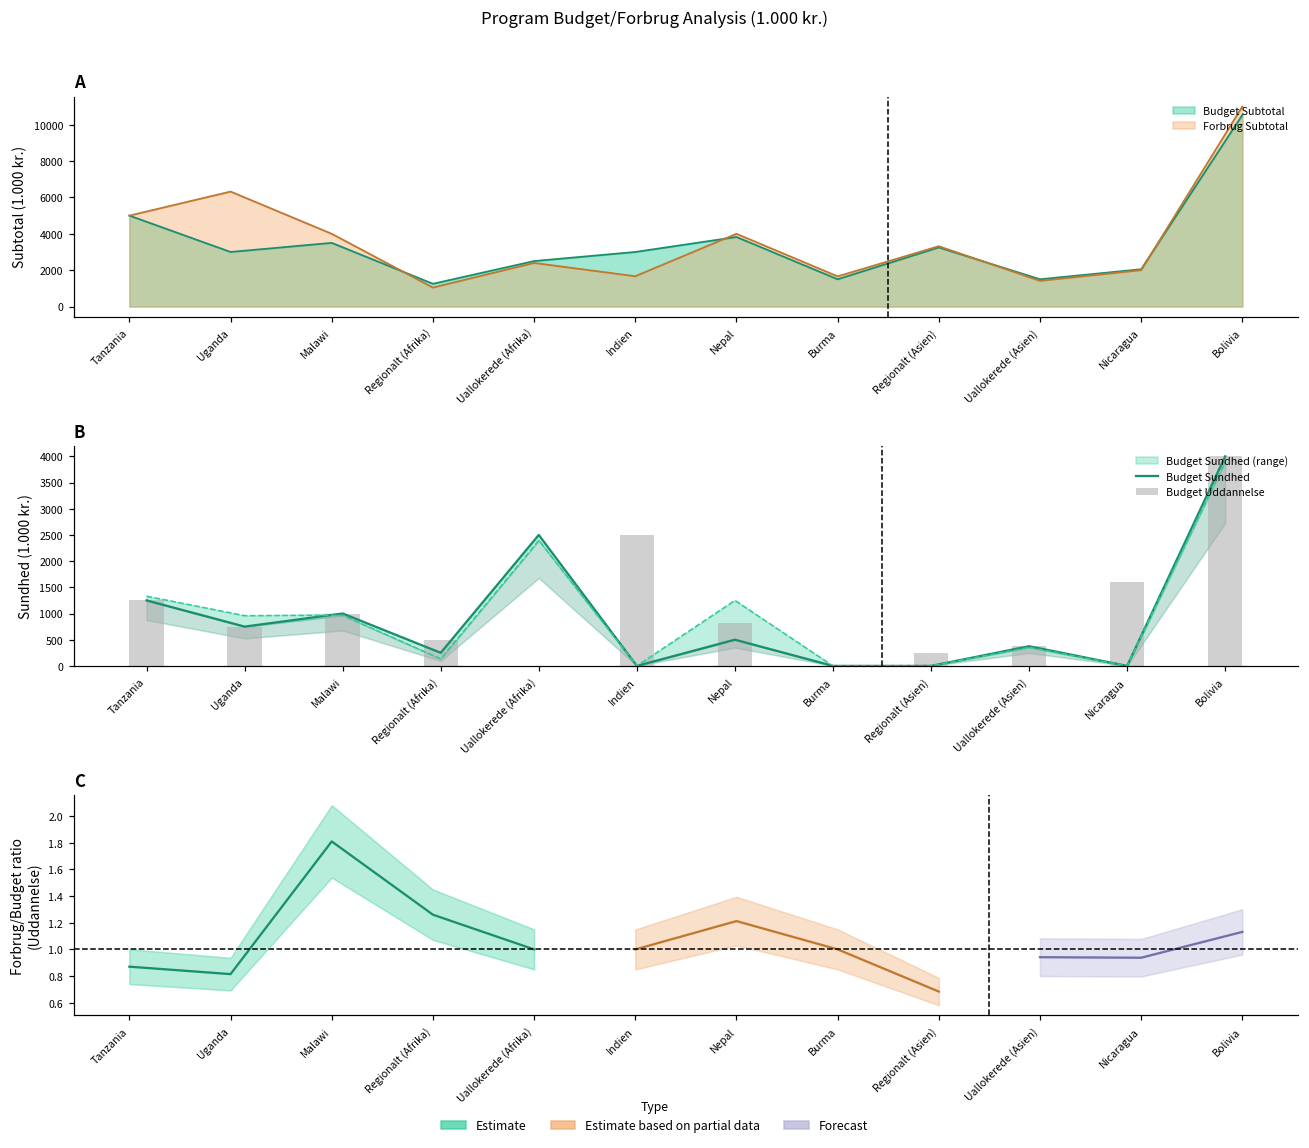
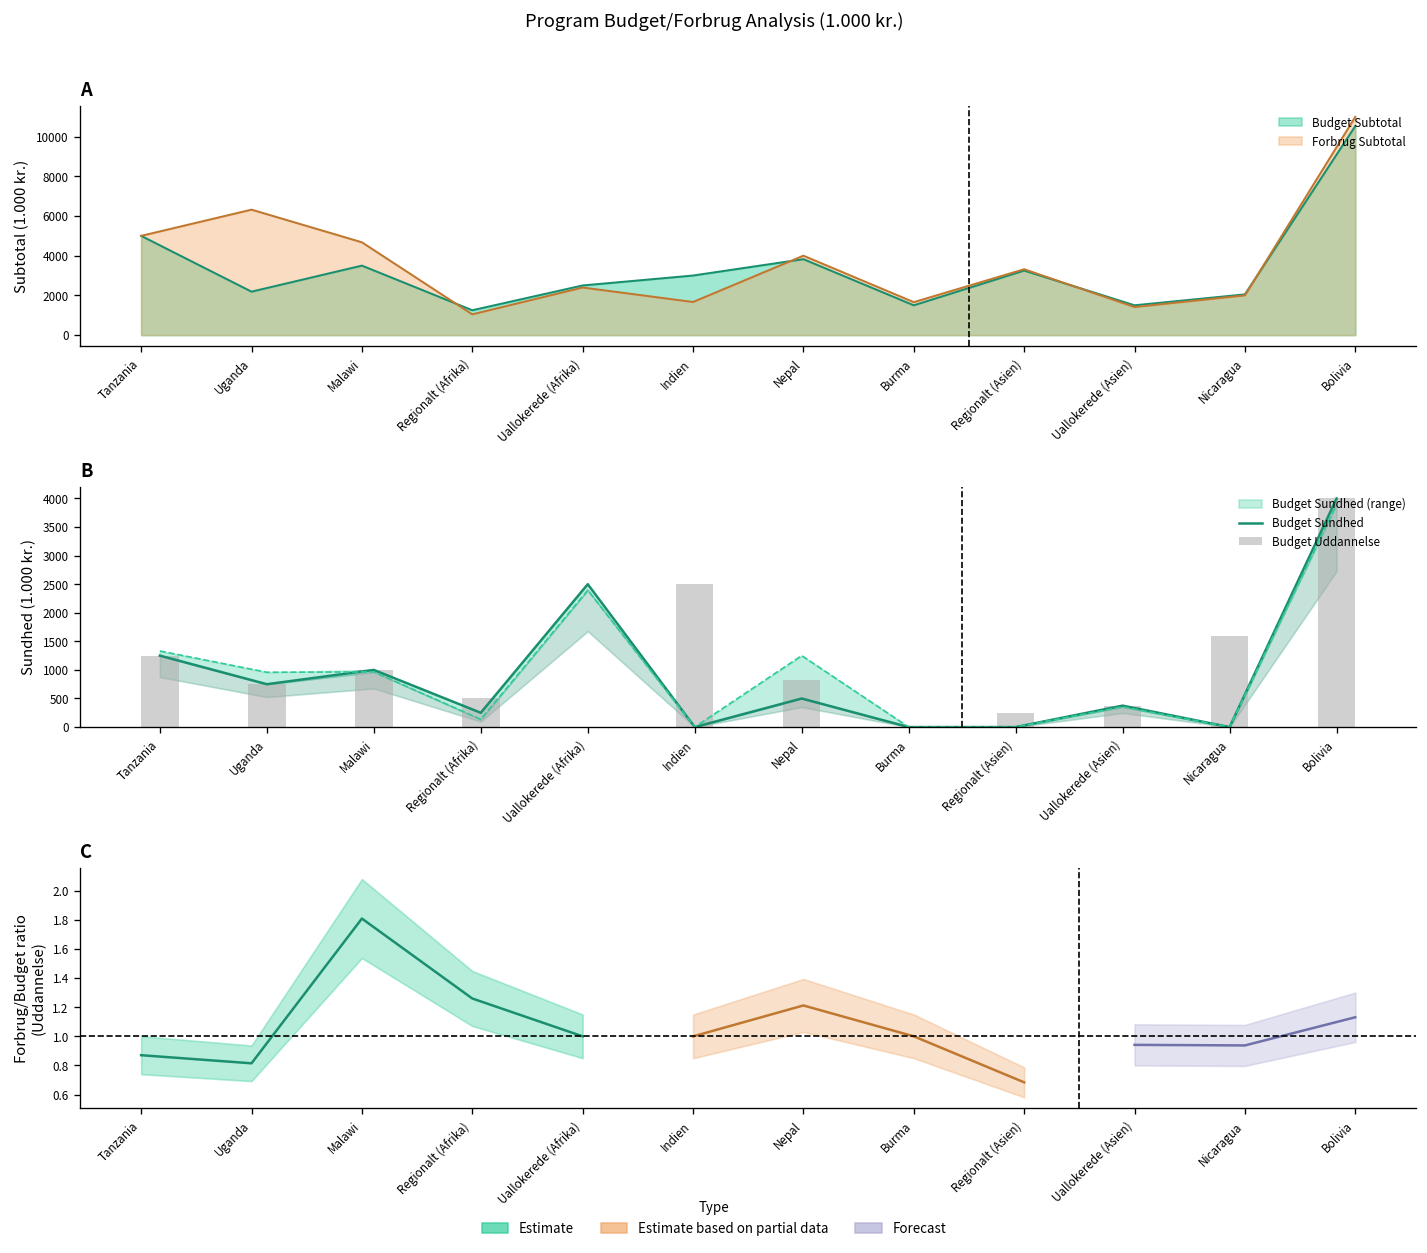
A, Budget Subtotal, Uganda: 3000 -> 2200
A, Forbrug Subtotal, Malawi: 4000 -> 4700
